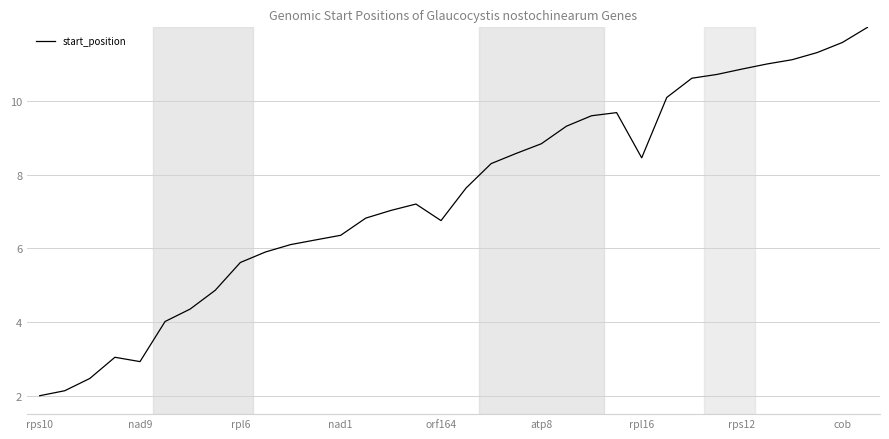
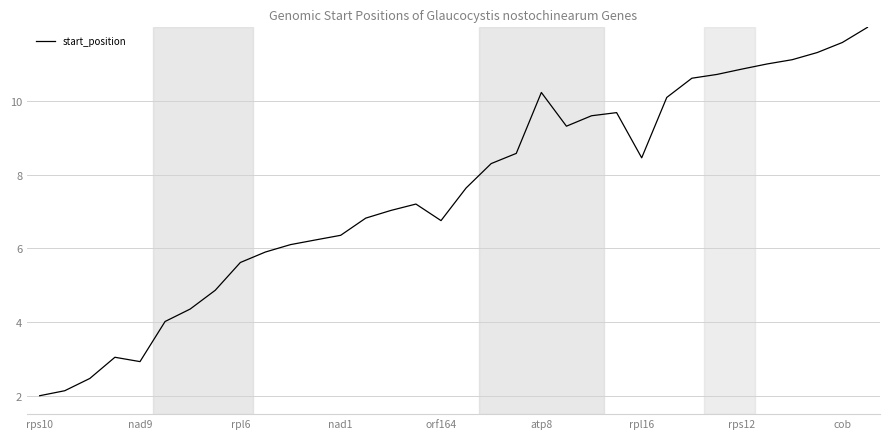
atp8: 8.8 -> 10.2
